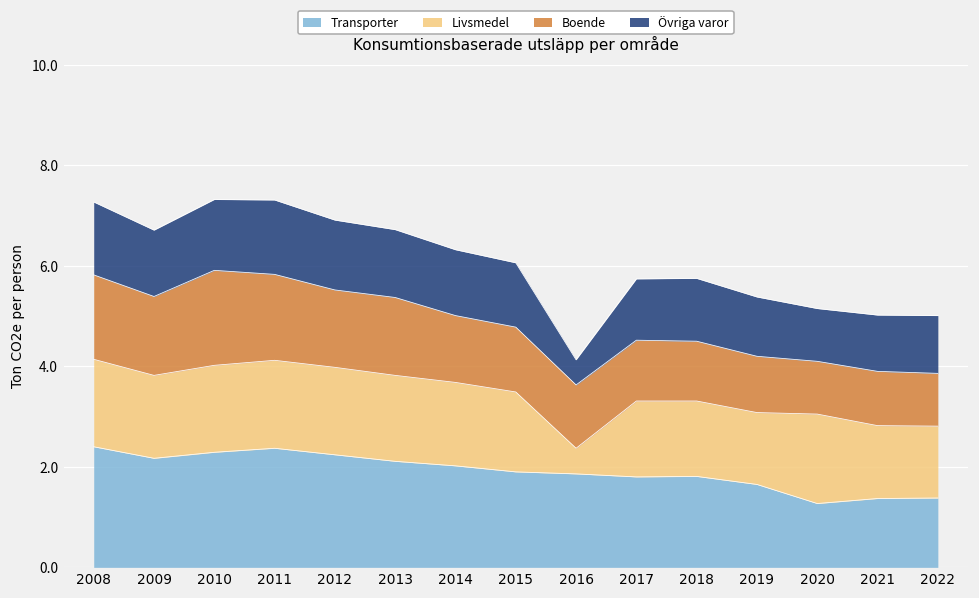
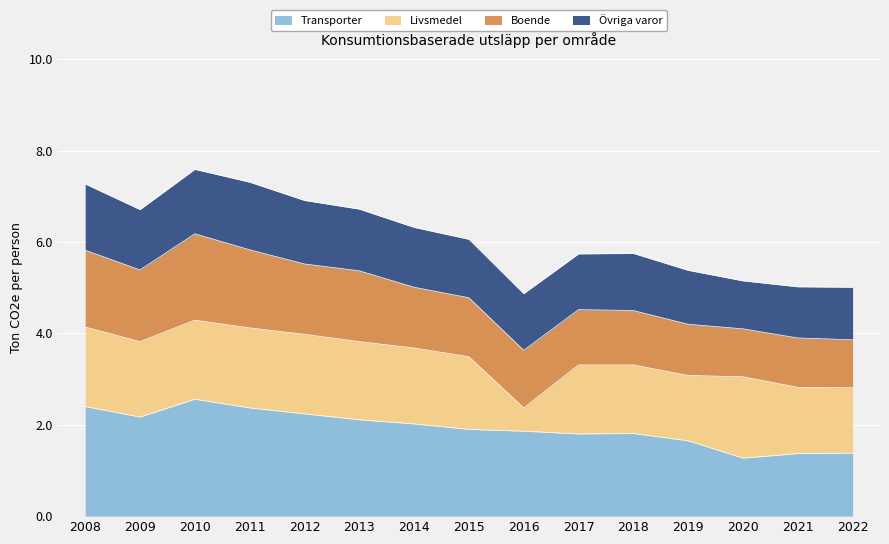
Transporter, 2010: 2.3 -> 2.6
Övriga varor, 2016: 0.5 -> 1.2
